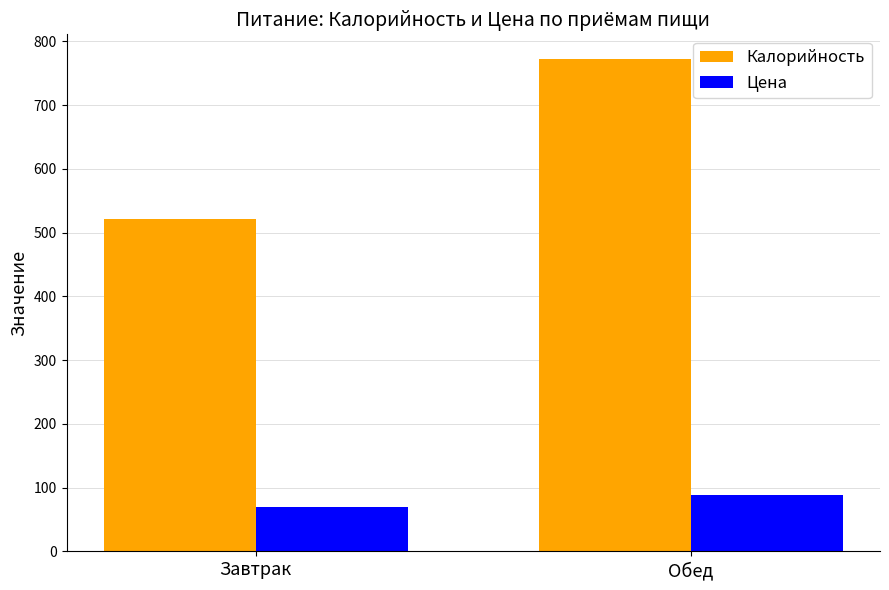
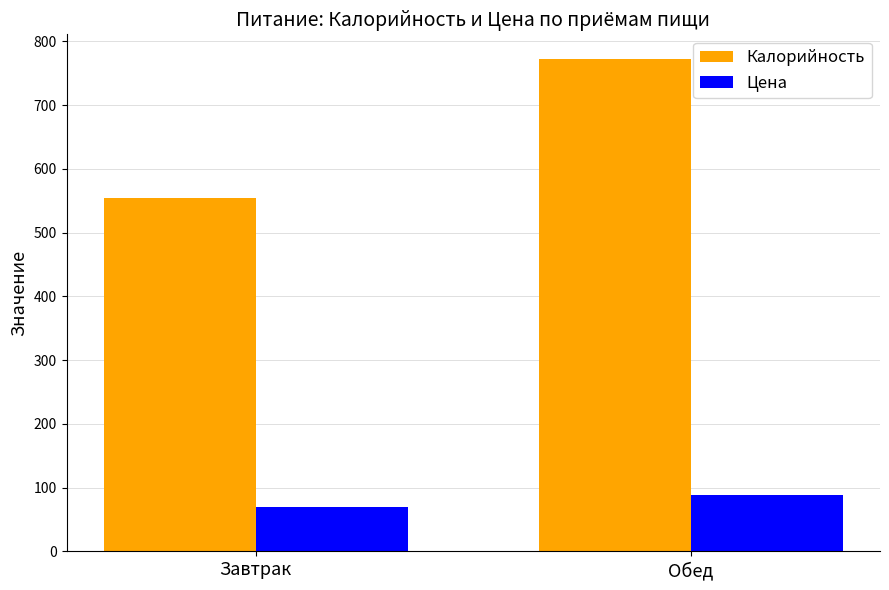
Калорийность, Завтрак: 520 -> 550
